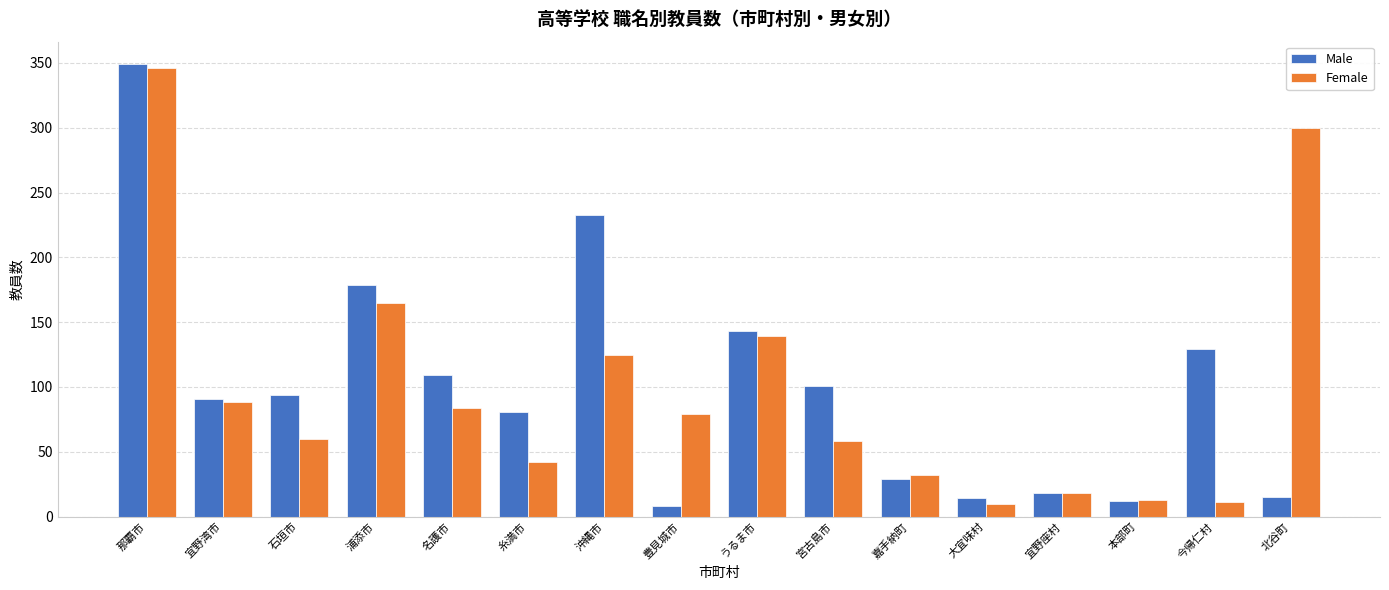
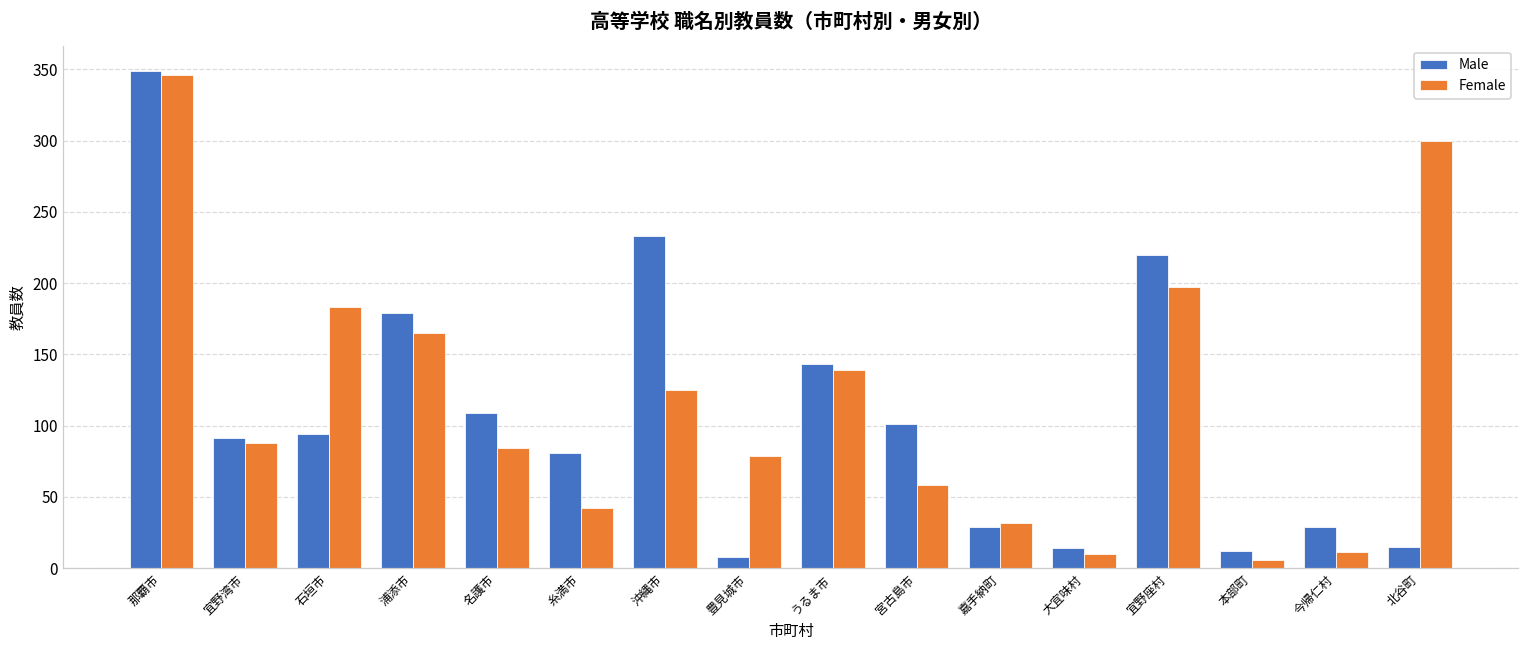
Female, 石垣市: 60 -> 183
Male, 宜野座村: 18 -> 220
Female, 宜野座村: 18 -> 197
Female, 本部町: 13 -> 6
Male, 今帰仁村: 129 -> 29
